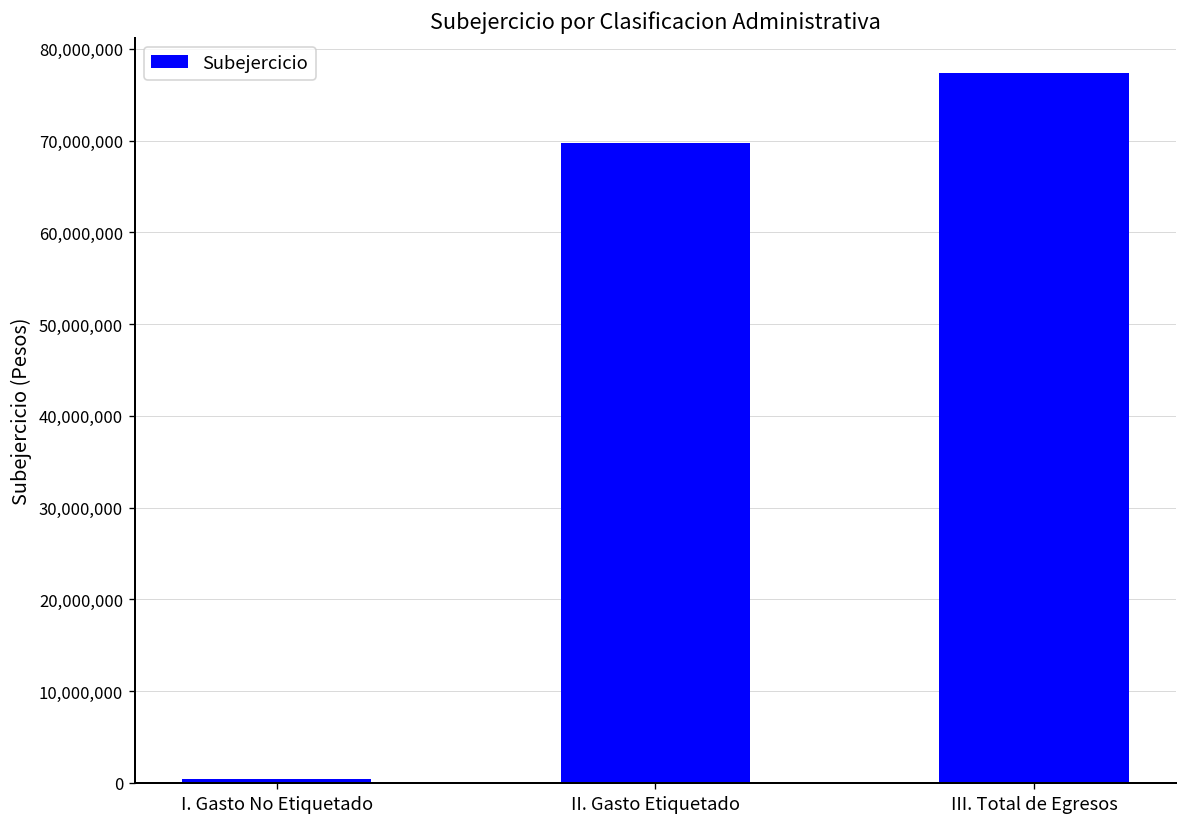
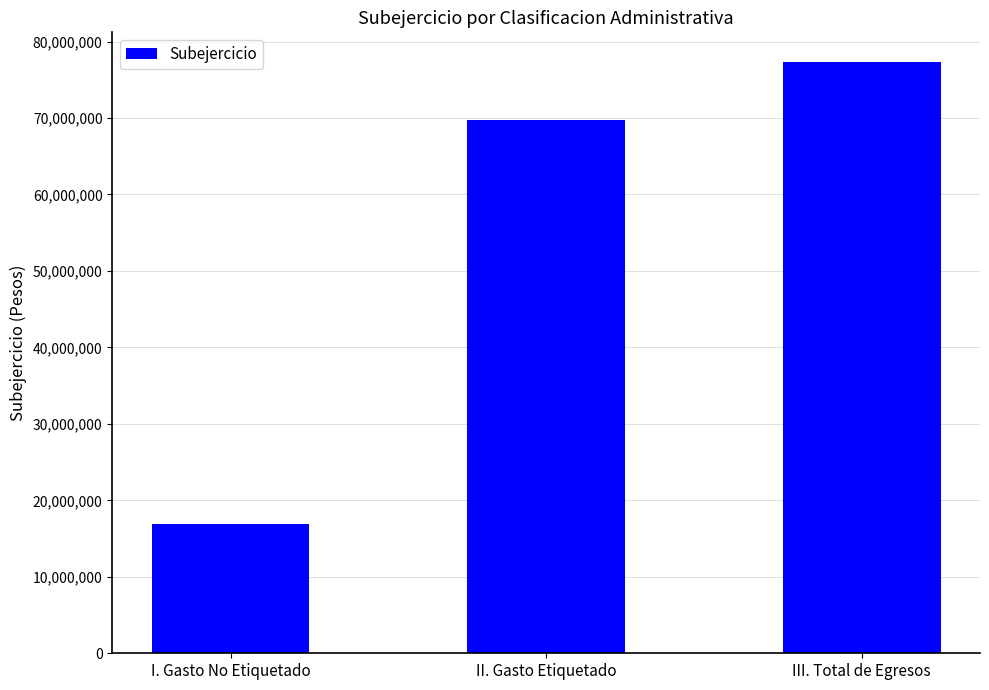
I. Gasto No Etiquetado: 0 -> 17,000,000
